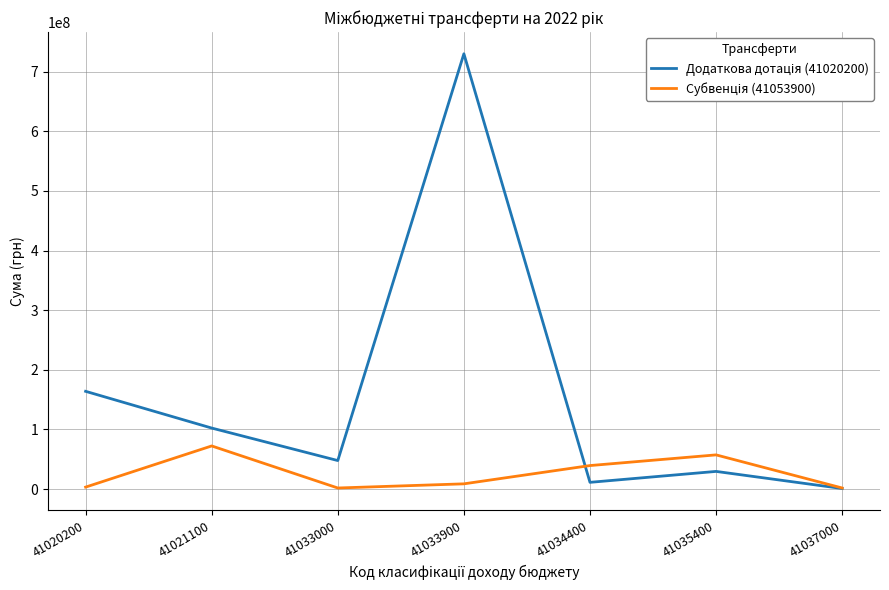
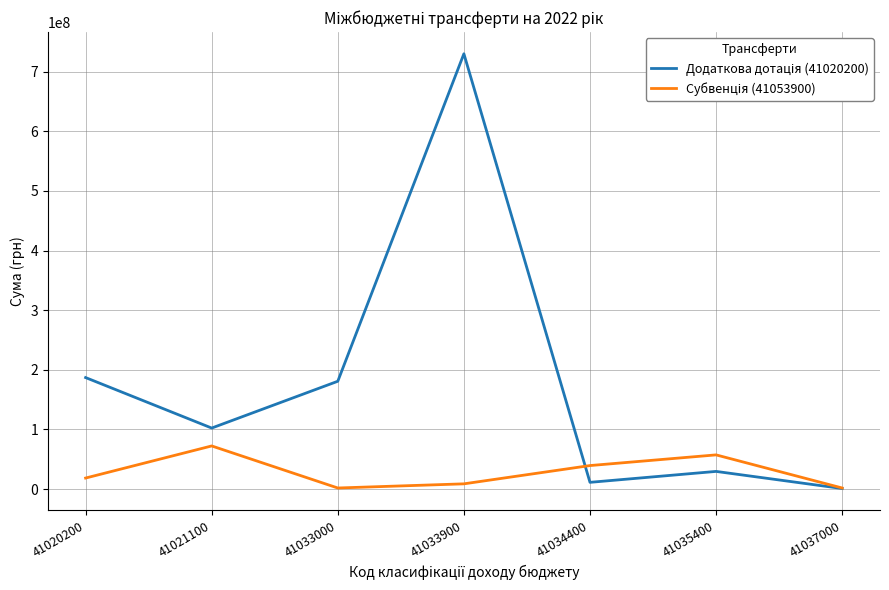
Додаткова дотація (41020200), 41020200: 160000000 -> 190000000
Субвенція (41053900), 41020200: 0 -> 20000000
Додаткова дотація (41020200), 41033000: 50000000 -> 180000000
